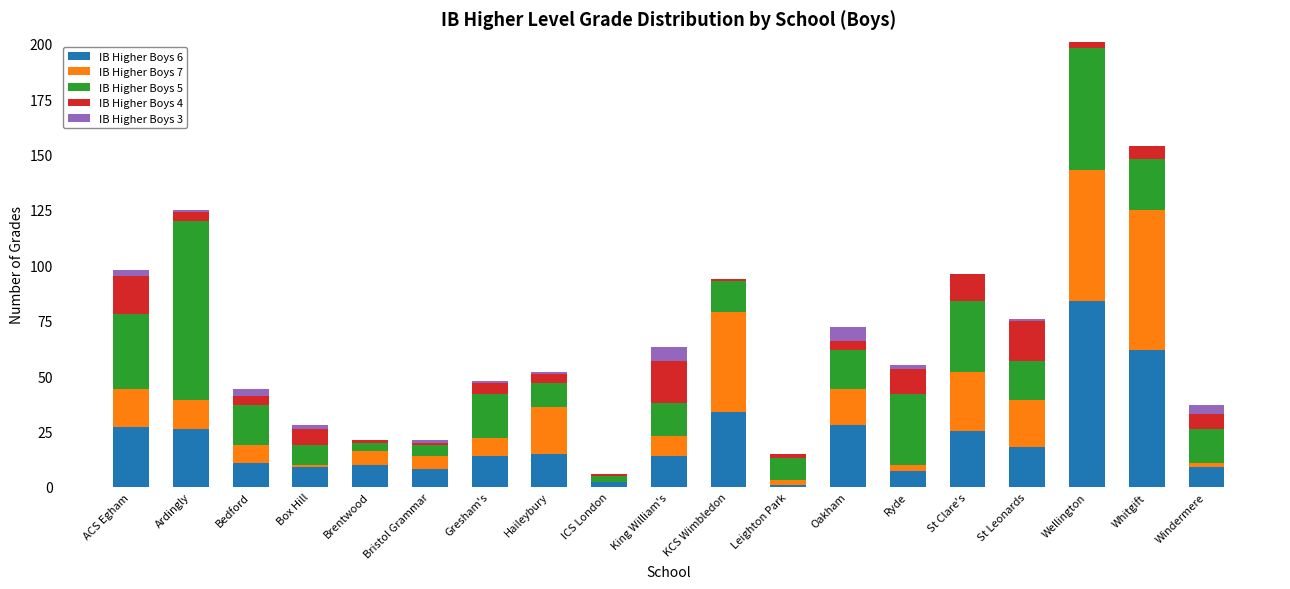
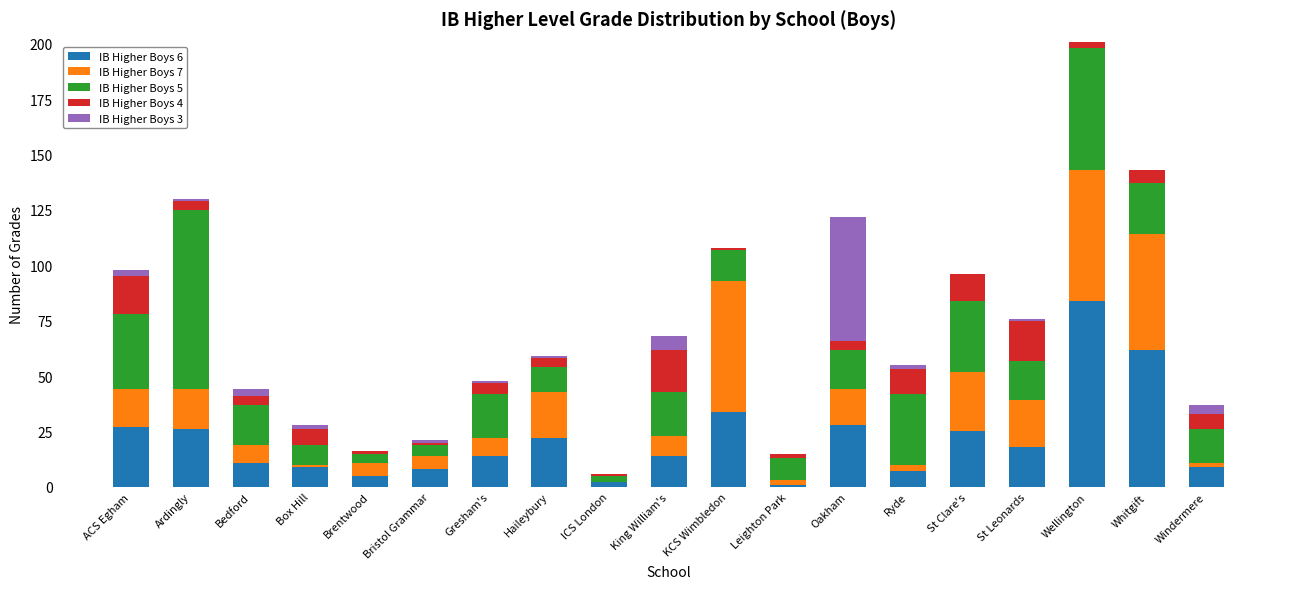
IB Higher Boys 7, Ardingly: 13 -> 18
IB Higher Boys 6, Brentwood: 10 -> 5
IB Higher Boys 6, Haileybury: 15 -> 22
IB Higher Boys 5, King William's: 15 -> 20
IB Higher Boys 7, KCS Wimbledon: 45 -> 59
IB Higher Boys 3, Oakham: 6 -> 56
IB Higher Boys 7, Whitgift: 63 -> 52
